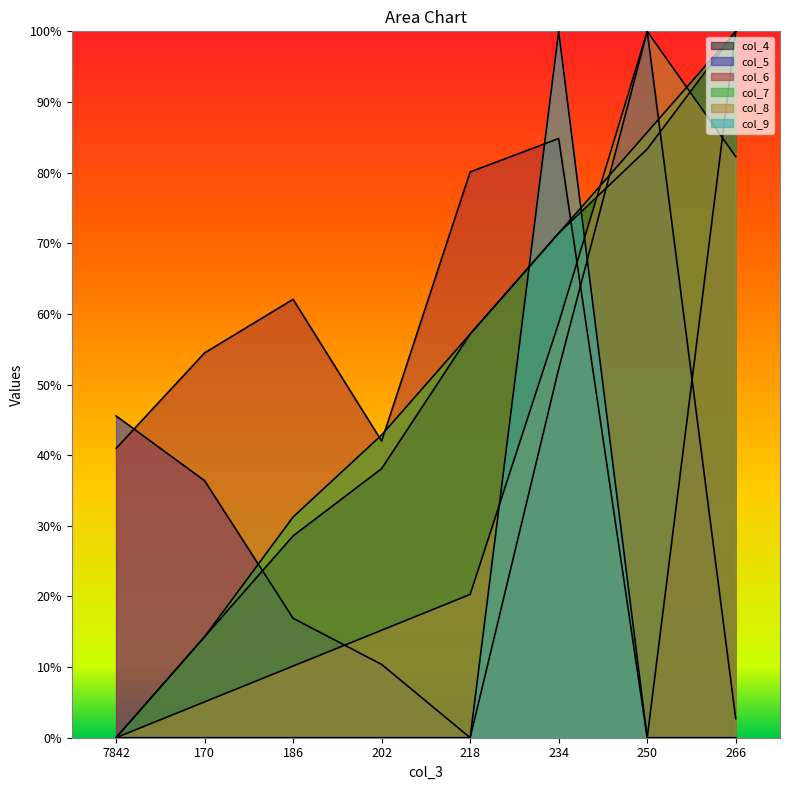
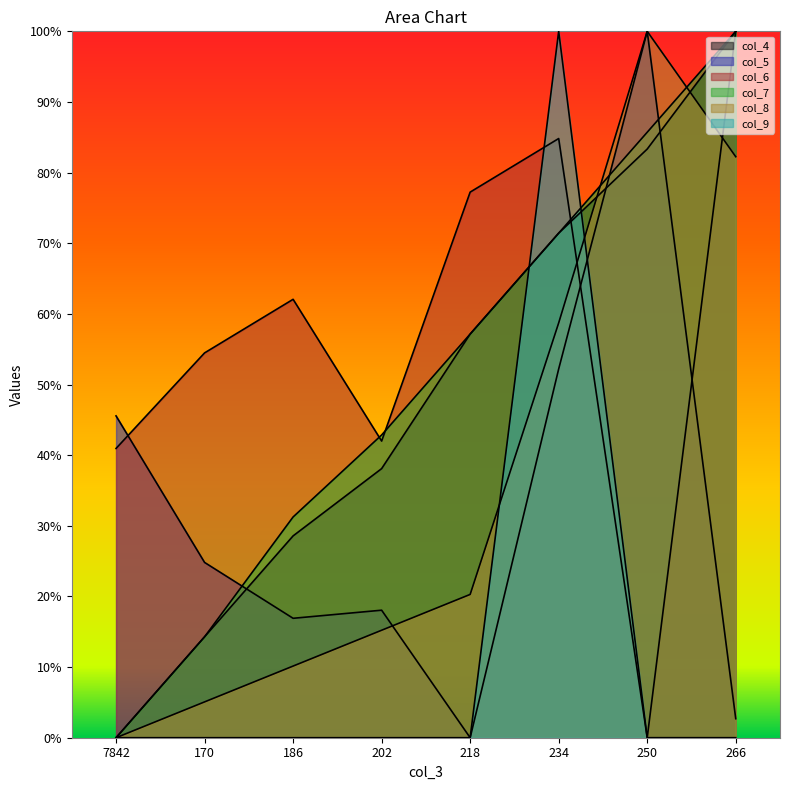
col_5, 170: 36% -> 25%
col_5, 202: 10% -> 18%
col_6, 218: 80% -> 77%
